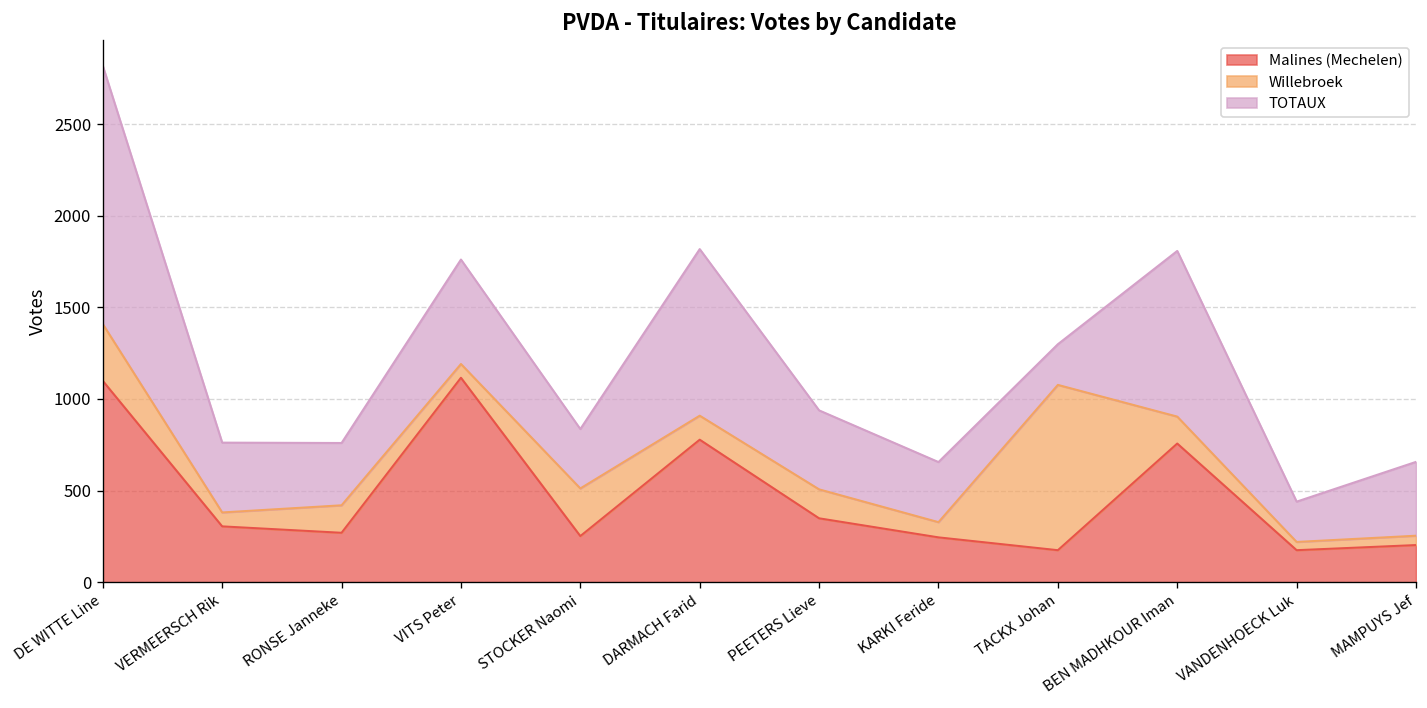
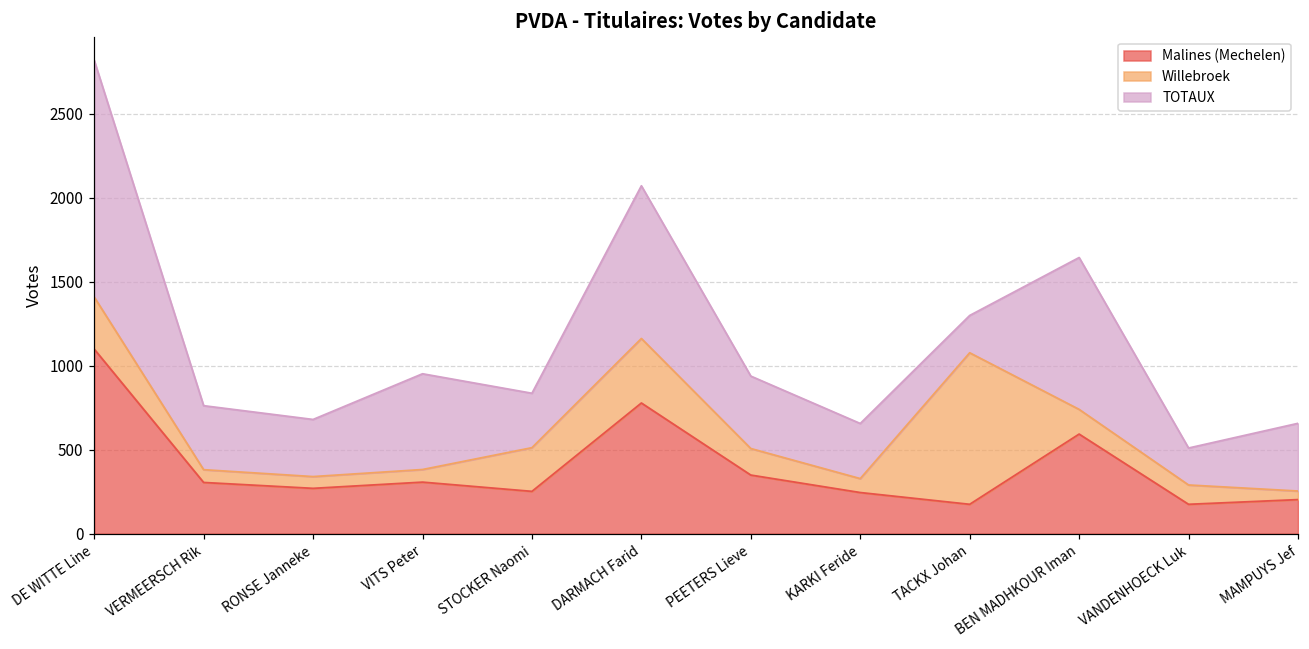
Willebroek, RONSE Janneke: 150 -> 70
Malines (Mechelen), VITS Peter: 1120 -> 310
Willebroek, DARMACH Farid: 130 -> 380
Malines (Mechelen), BEN MADHKOUR Iman: 760 -> 590
Willebroek, VANDENHOECK Luk: 50 -> 120
